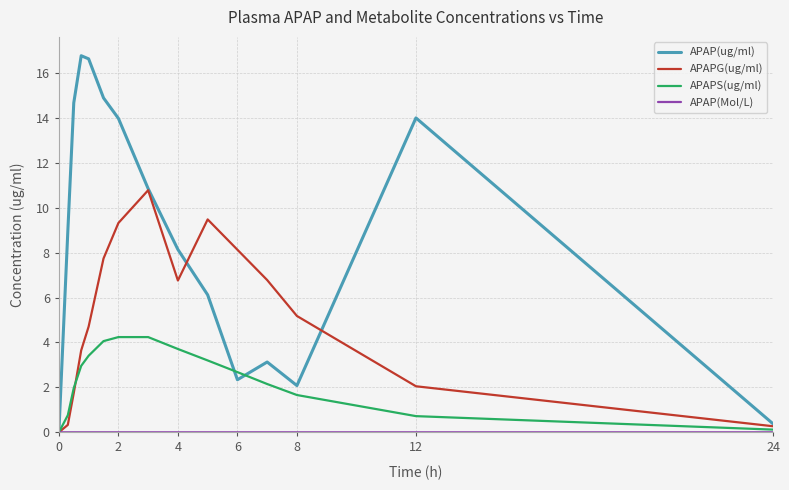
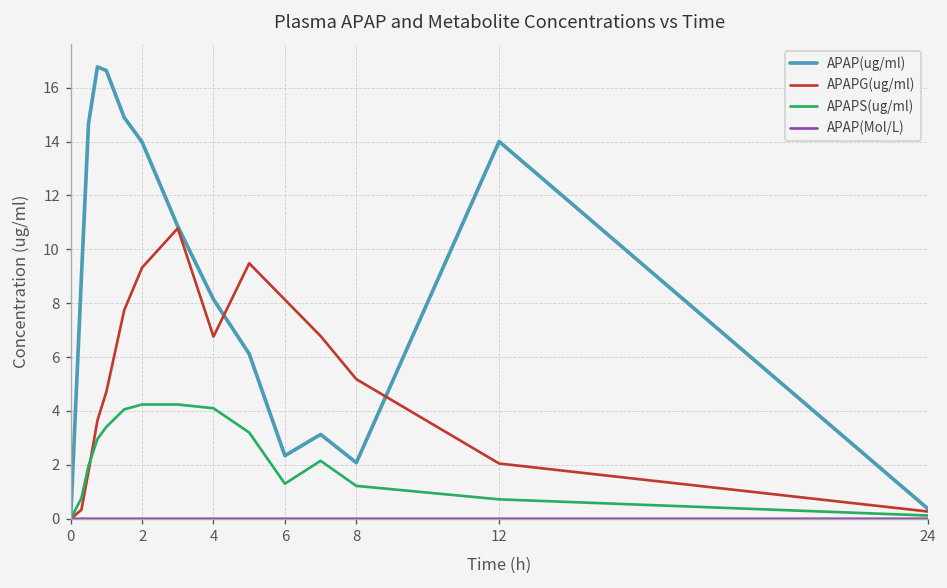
APAPS(ug/ml), 4: 3.7 -> 4.1
APAPS(ug/ml), 6: 2.7 -> 1.3
APAPS(ug/ml), 8: 1.7 -> 1.2
